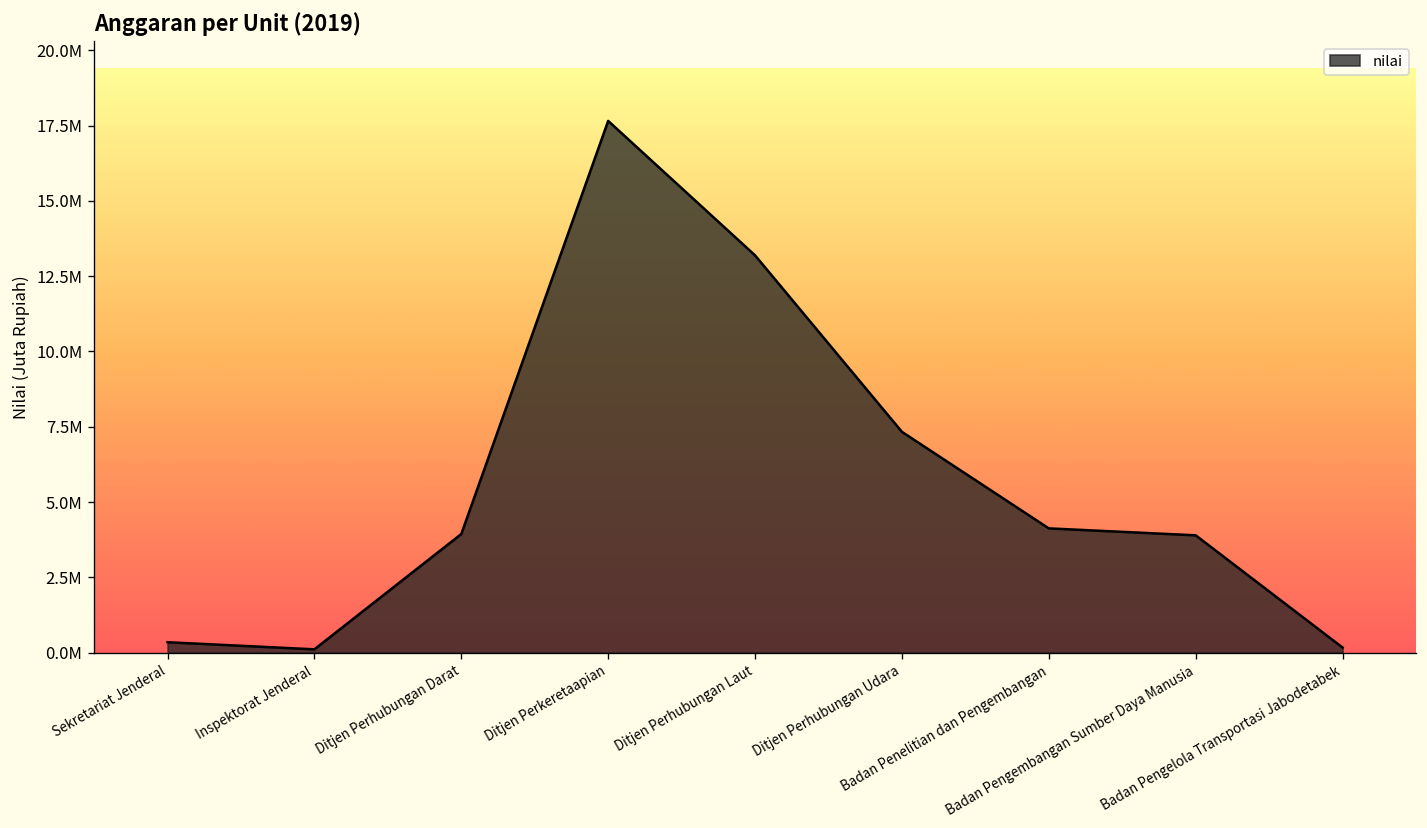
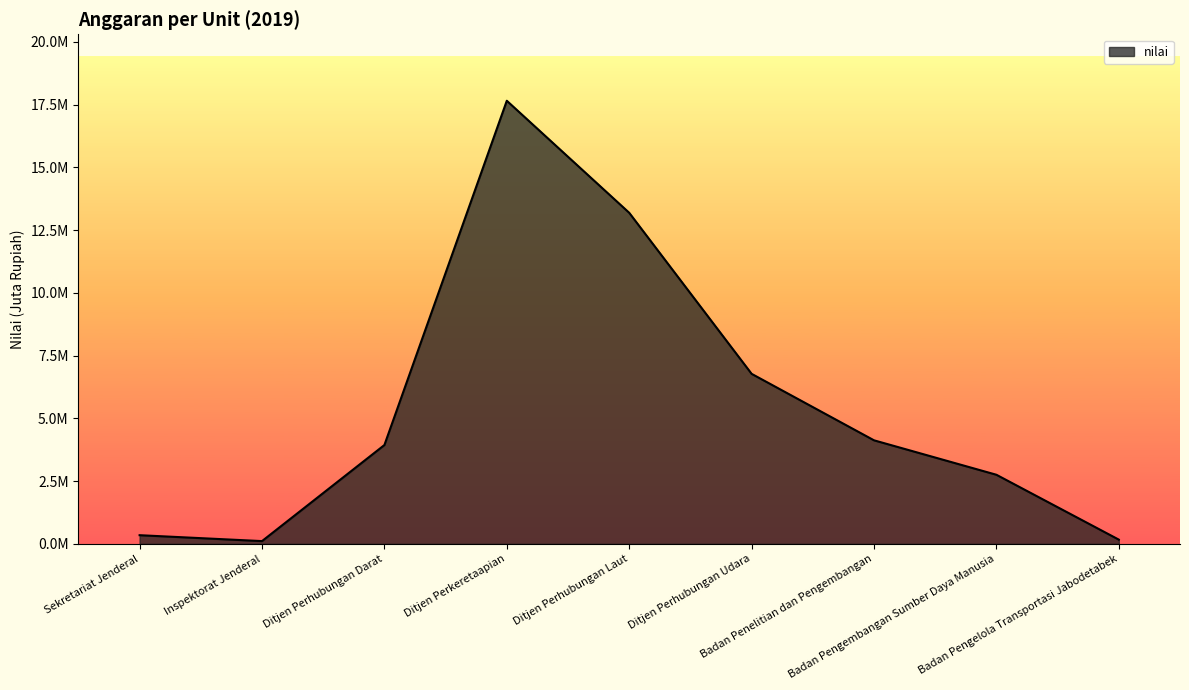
Ditjen Perhubungan Udara: 7300000 -> 6800000
Badan Pengembangan Sumber Daya Manusia: 3900000 -> 2800000
